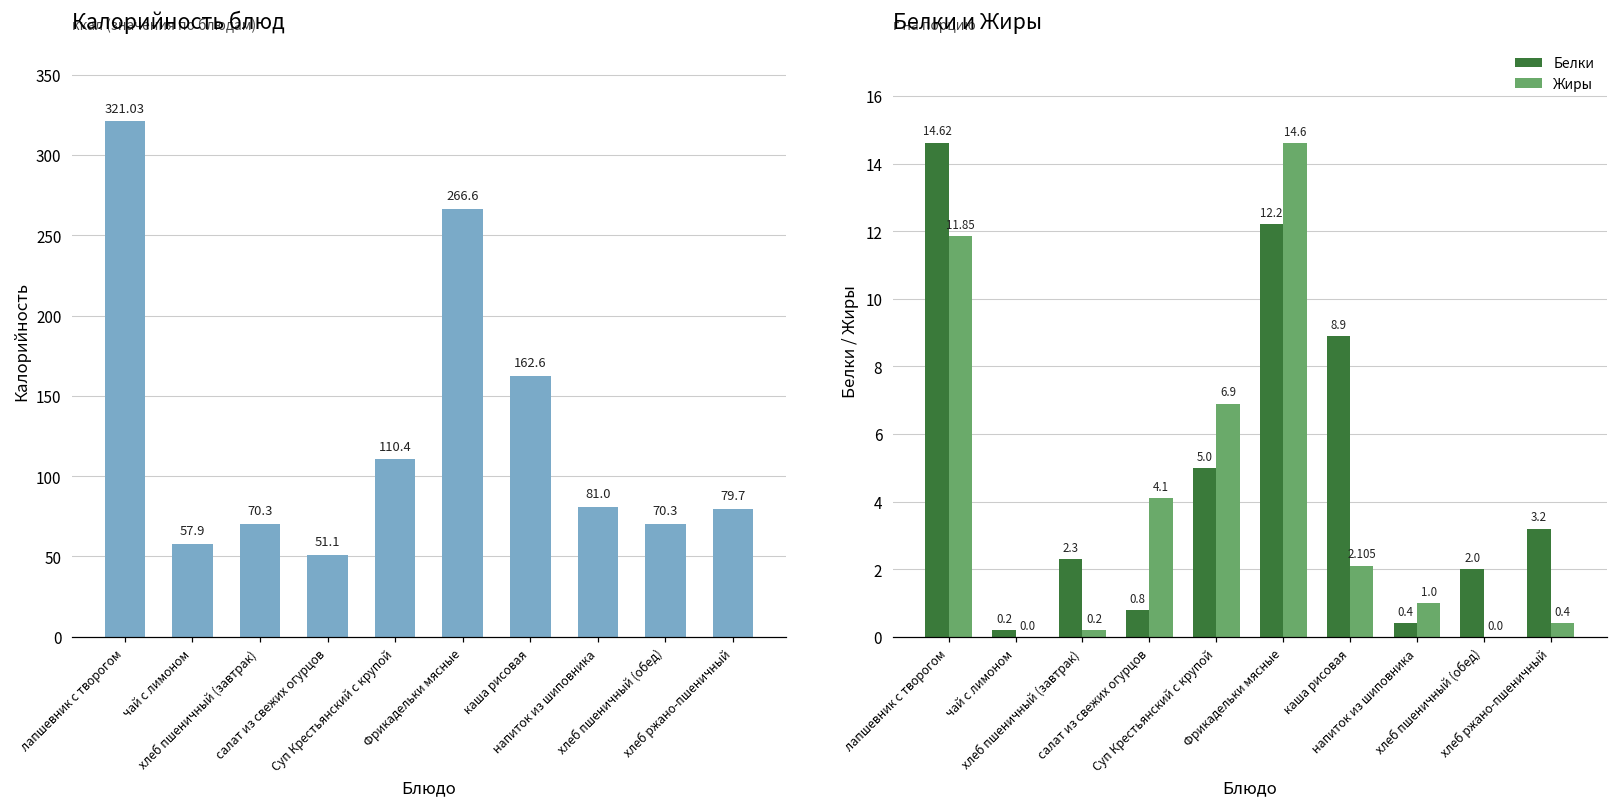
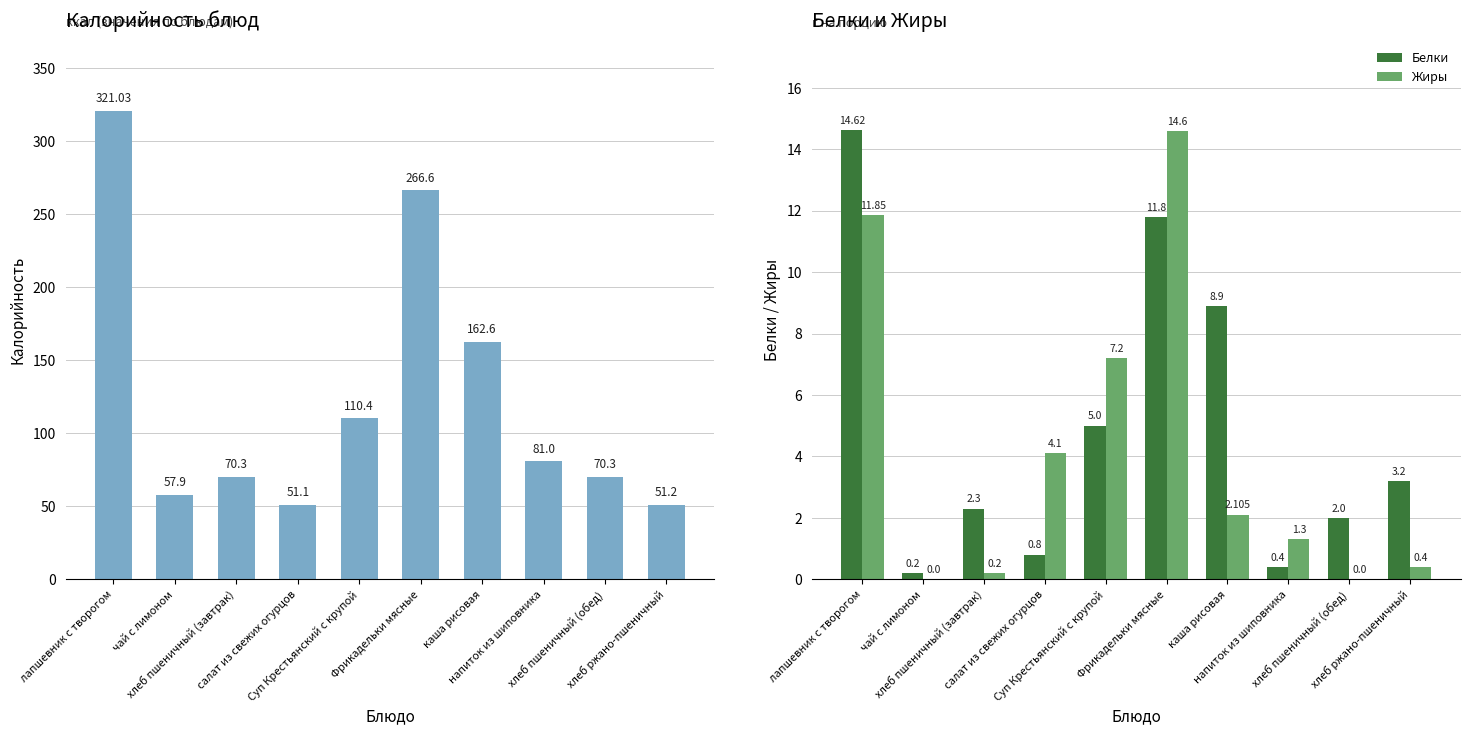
Калорийность блюд, хлеб ржано-пшеничный: 79.7 -> 51.2
Белки и Жиры, Жиры, Суп Крестьянский с крупой: 6.9 -> 7.2
Белки и Жиры, Белки, Фрикадельки мясные: 12.2 -> 11.8
Белки и Жиры, Жиры, напиток из шиповника: 1.0 -> 1.3
